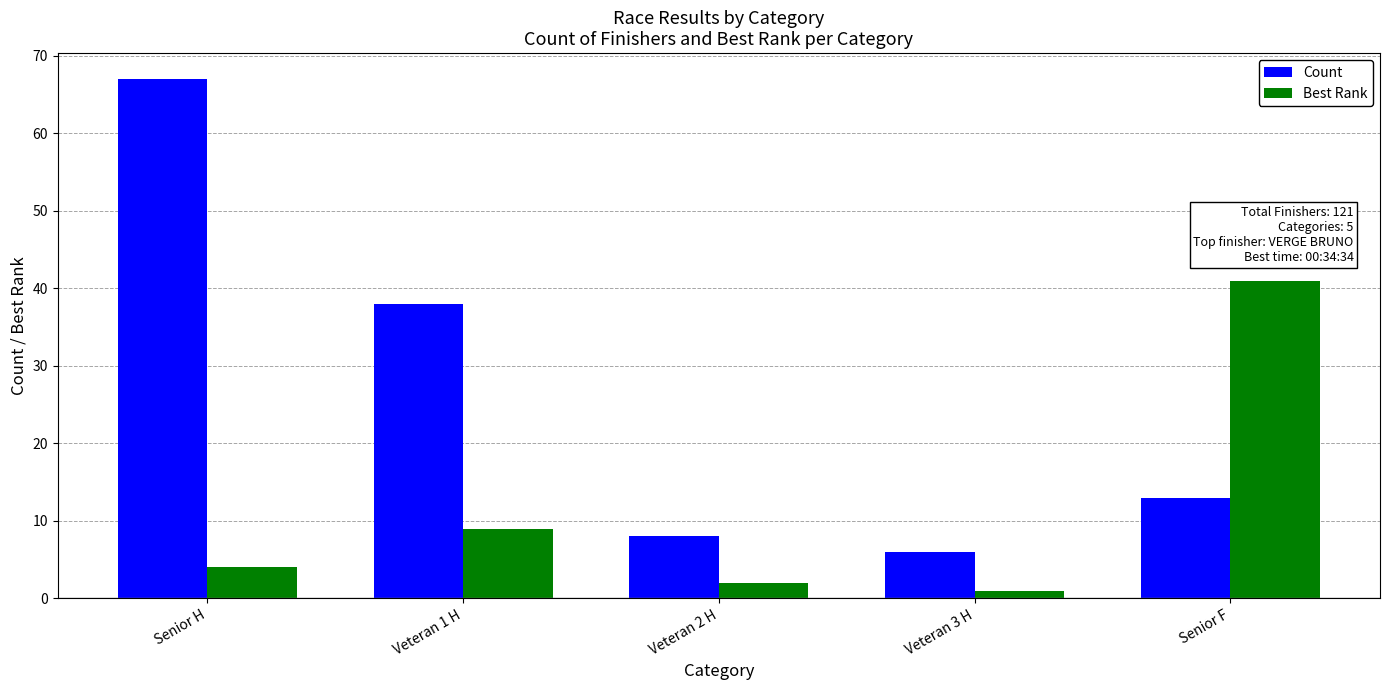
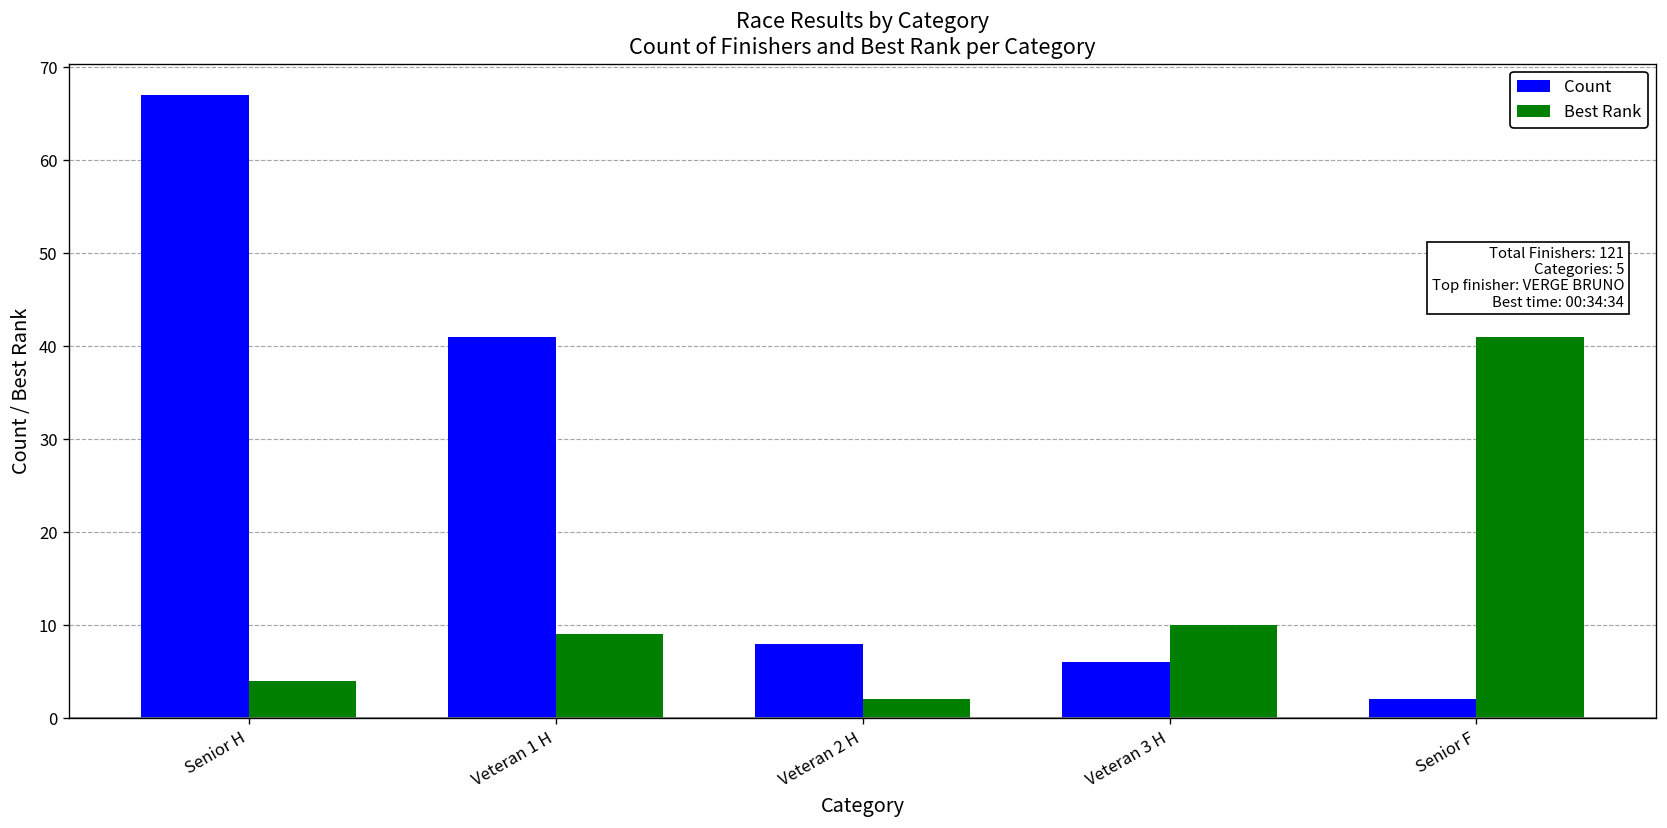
Count, Veteran 1 H: 38 -> 41
Best Rank, Veteran 3 H: 1 -> 10
Count, Senior F: 13 -> 2
